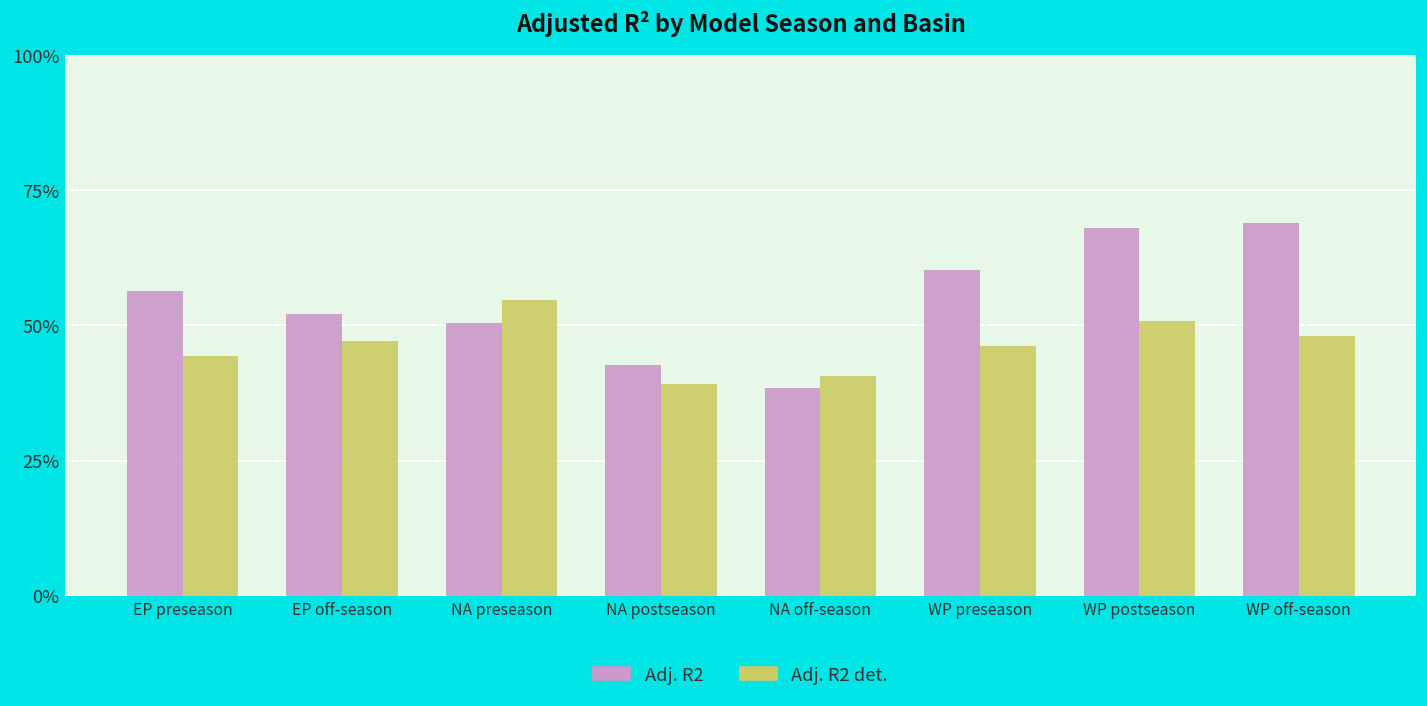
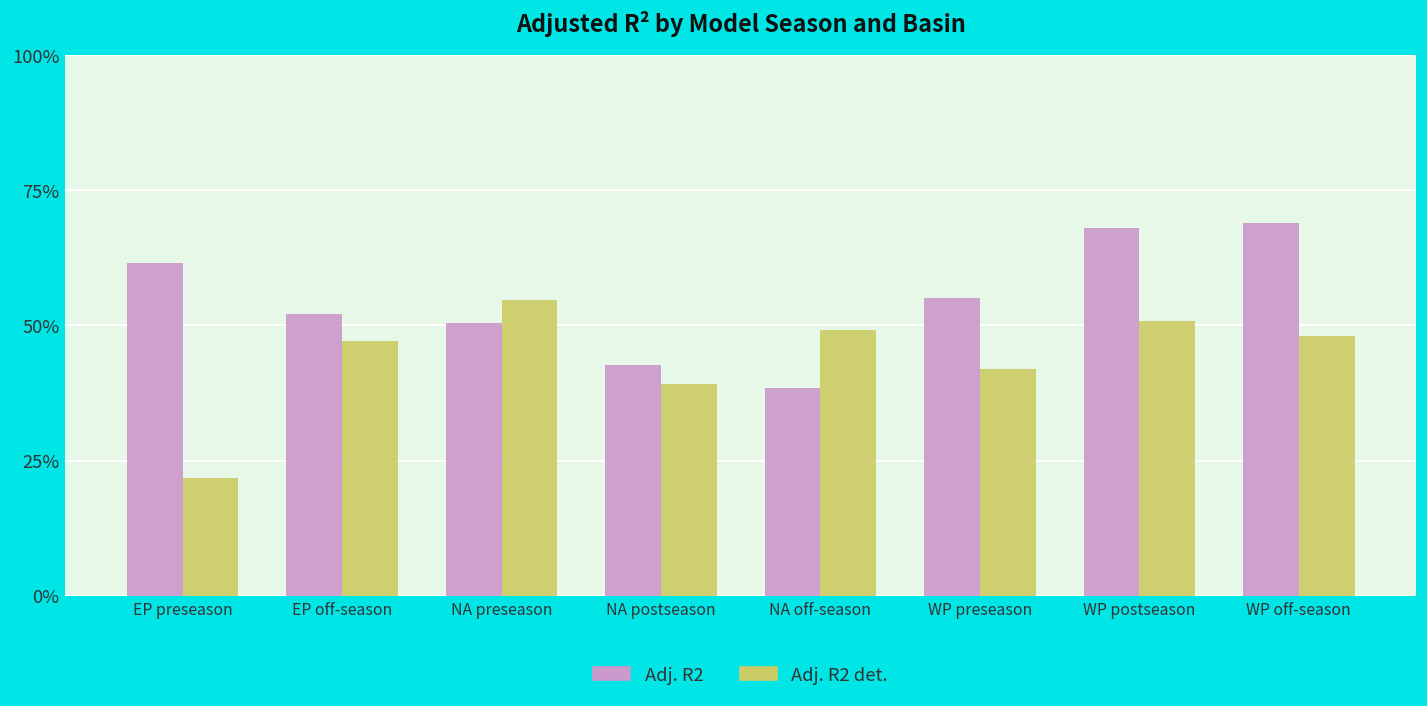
Adj. R2, EP preseason: 56% -> 62%
Adj. R2 det., EP preseason: 44% -> 22%
Adj. R2 det., NA off-season: 41% -> 49%
Adj. R2, WP preseason: 60% -> 55%
Adj. R2 det., WP preseason: 46% -> 42%
